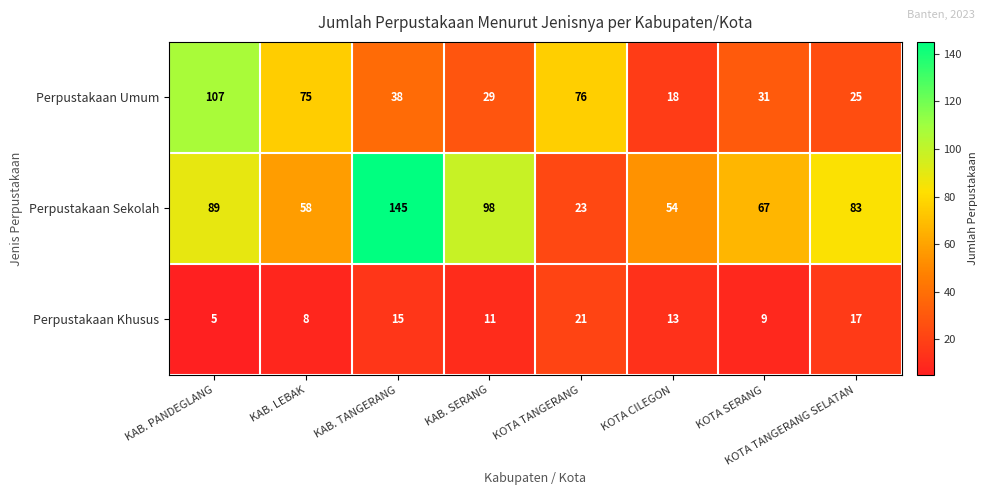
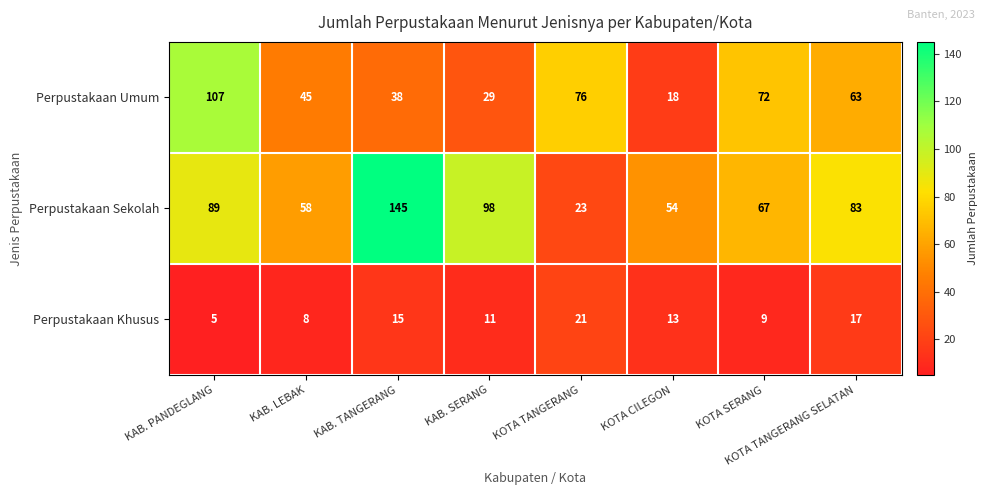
Perpustakaan Umum, KAB. LEBAK: 75 -> 45
Perpustakaan Umum, KOTA SERANG: 31 -> 72
Perpustakaan Umum, KOTA TANGERANG SELATAN: 25 -> 63
